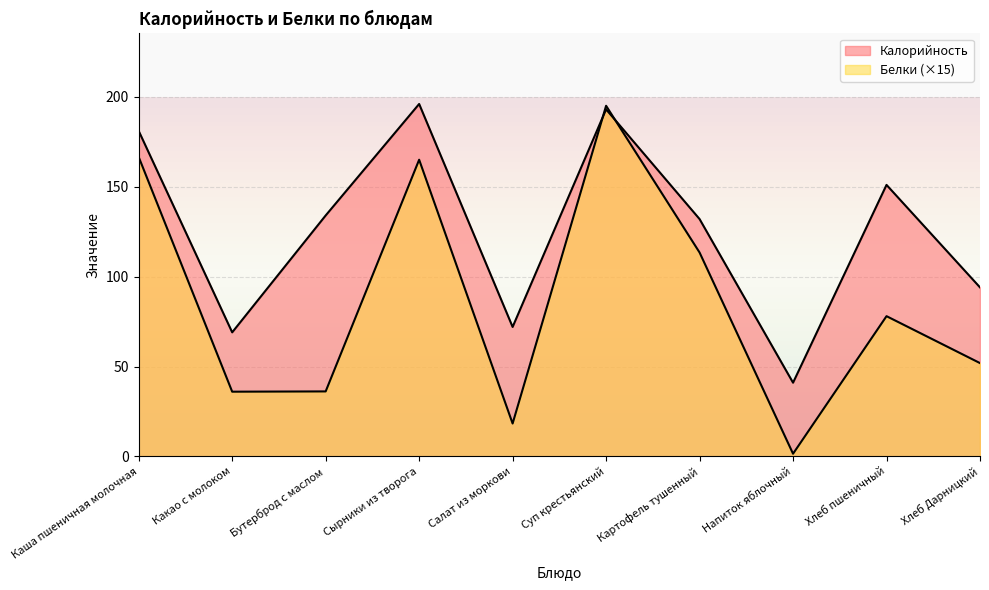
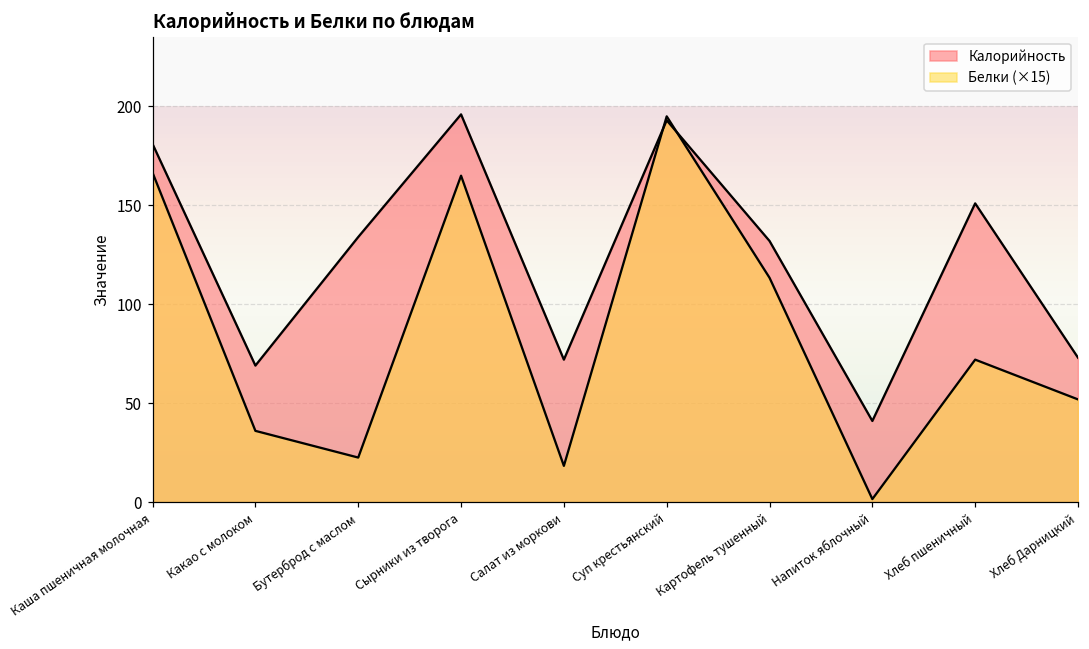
Белки (×15), Бутерброд с маслом: 36 -> 23
Белки (×15), Хлеб пшеничный: 78 -> 72
Калорийность, Хлеб Дарницкий: 94 -> 73
